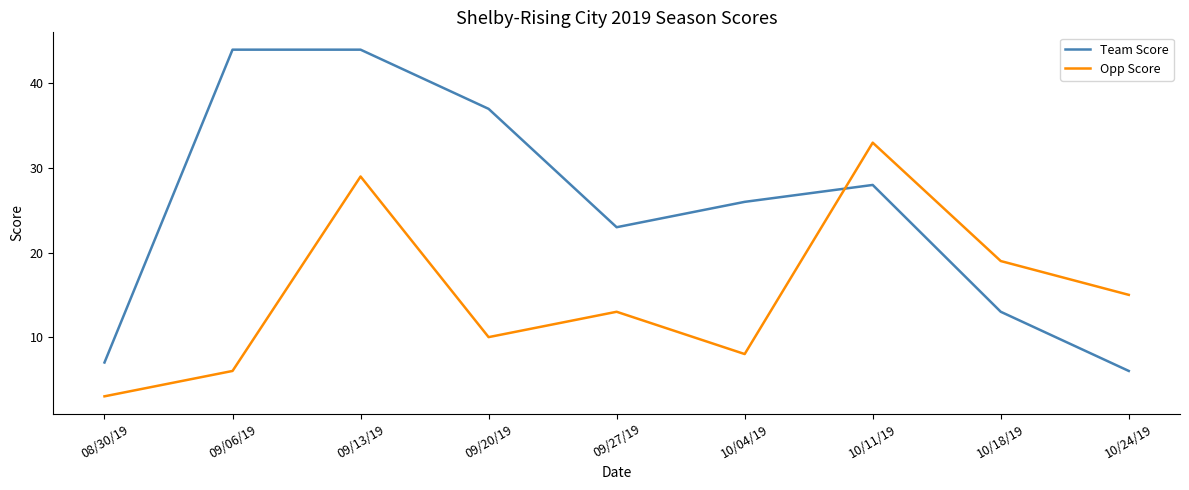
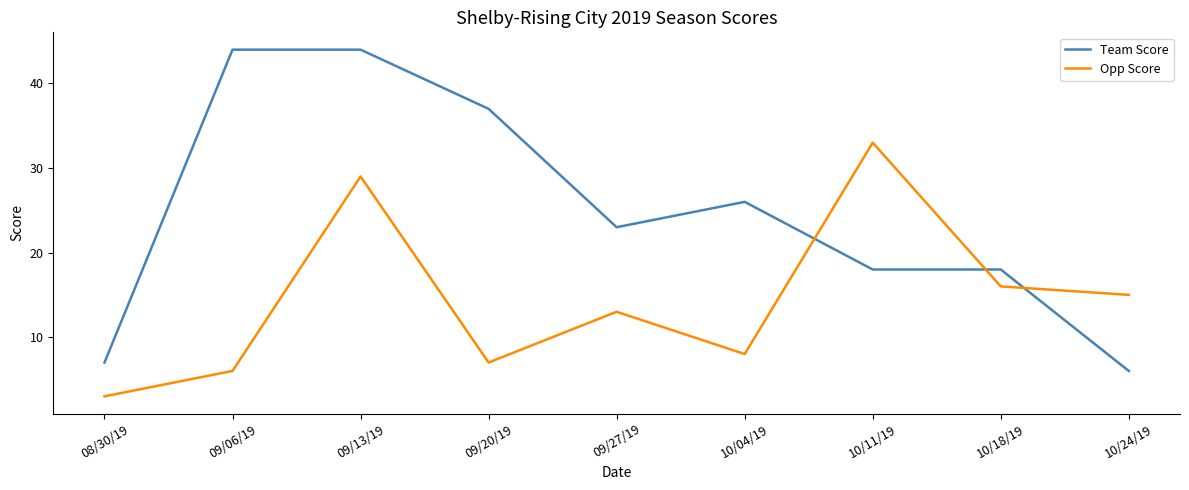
Opp Score, 09/20/19: 10 -> 7
Team Score, 10/11/19: 28 -> 18
Team Score, 10/18/19: 13 -> 18
Opp Score, 10/18/19: 19 -> 16
